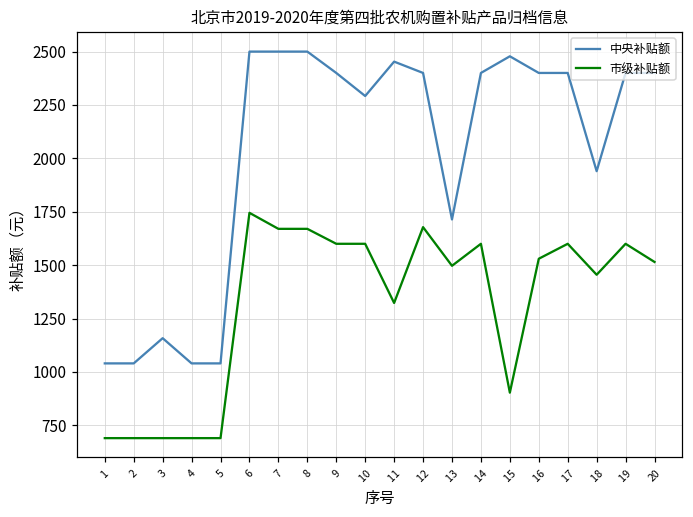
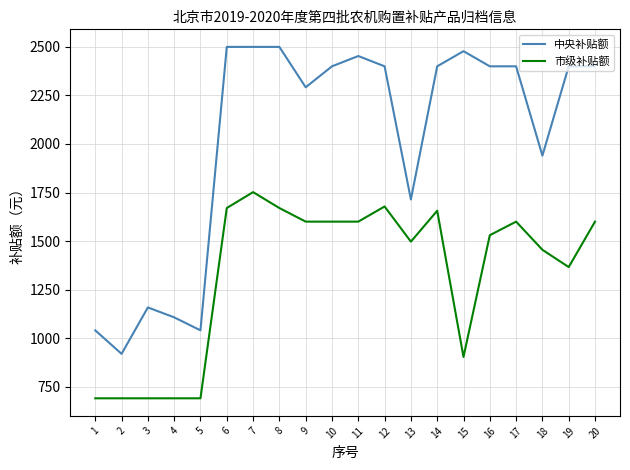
中央补贴额, 2: 1040 -> 920
中央补贴额, 4: 1040 -> 1110
市级补贴额, 6: 1750 -> 1670
市级补贴额, 7: 1670 -> 1750
中央补贴额, 9: 2400 -> 2290
中央补贴额, 10: 2290 -> 2400
市级补贴额, 11: 1320 -> 1600
市级补贴额, 14: 1600 -> 1660
市级补贴额, 19: 1600 -> 1370
市级补贴额, 20: 1520 -> 1600
